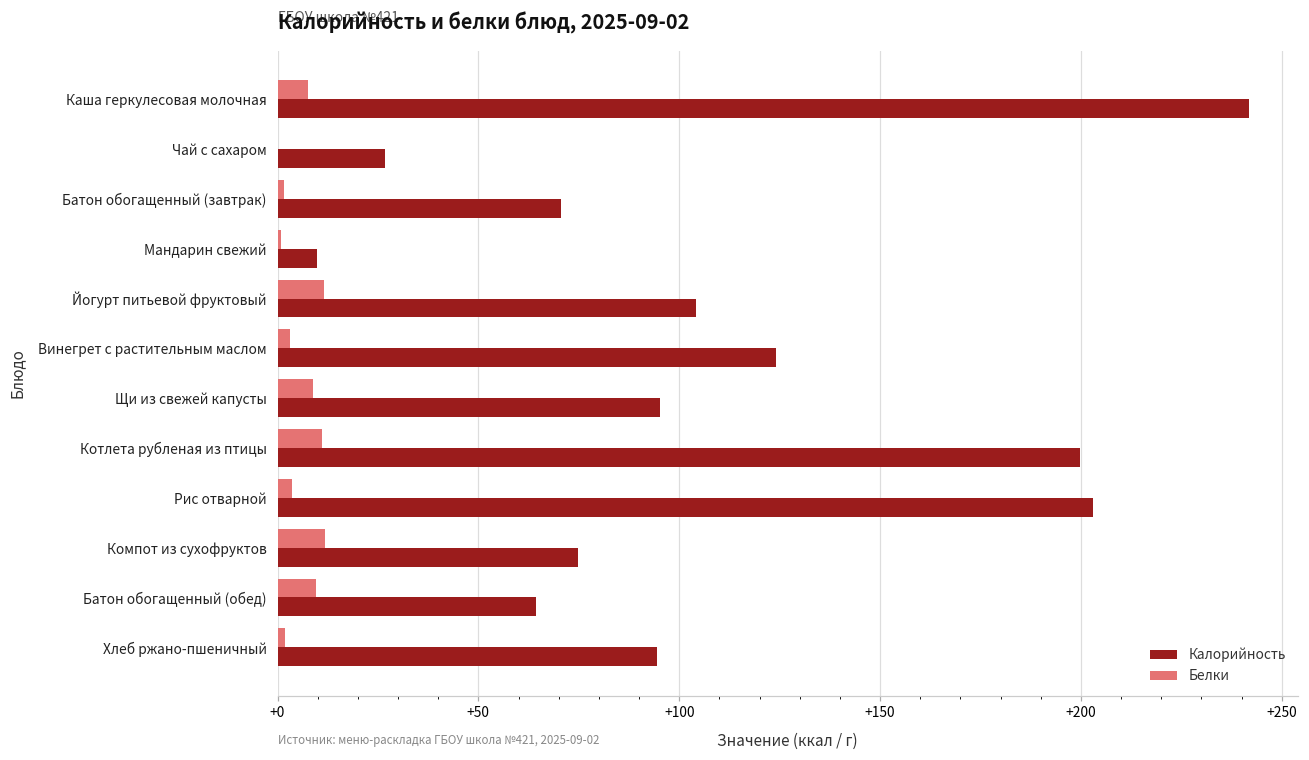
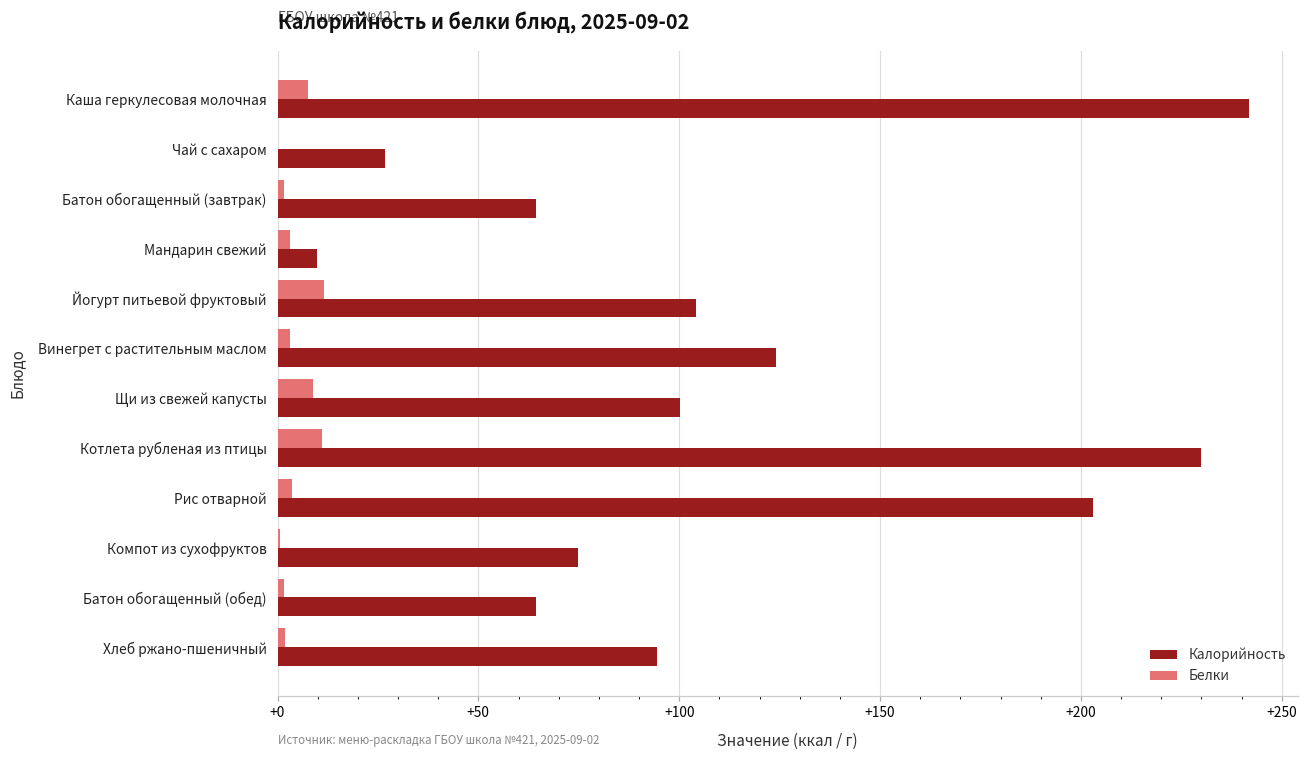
Калорийность, Батон обогащенный (завтрак): +71 -> +64
Белки, Мандарин свежий: +1 -> +3
Калорийность, Щи из свежей капусты: +95 -> +100
Калорийность, Котлета рубленая из птицы: +200 -> +230
Белки, Компот из сухофруктов: +12 -> +1
Белки, Батон обогащенный (обед): +10 -> +2
